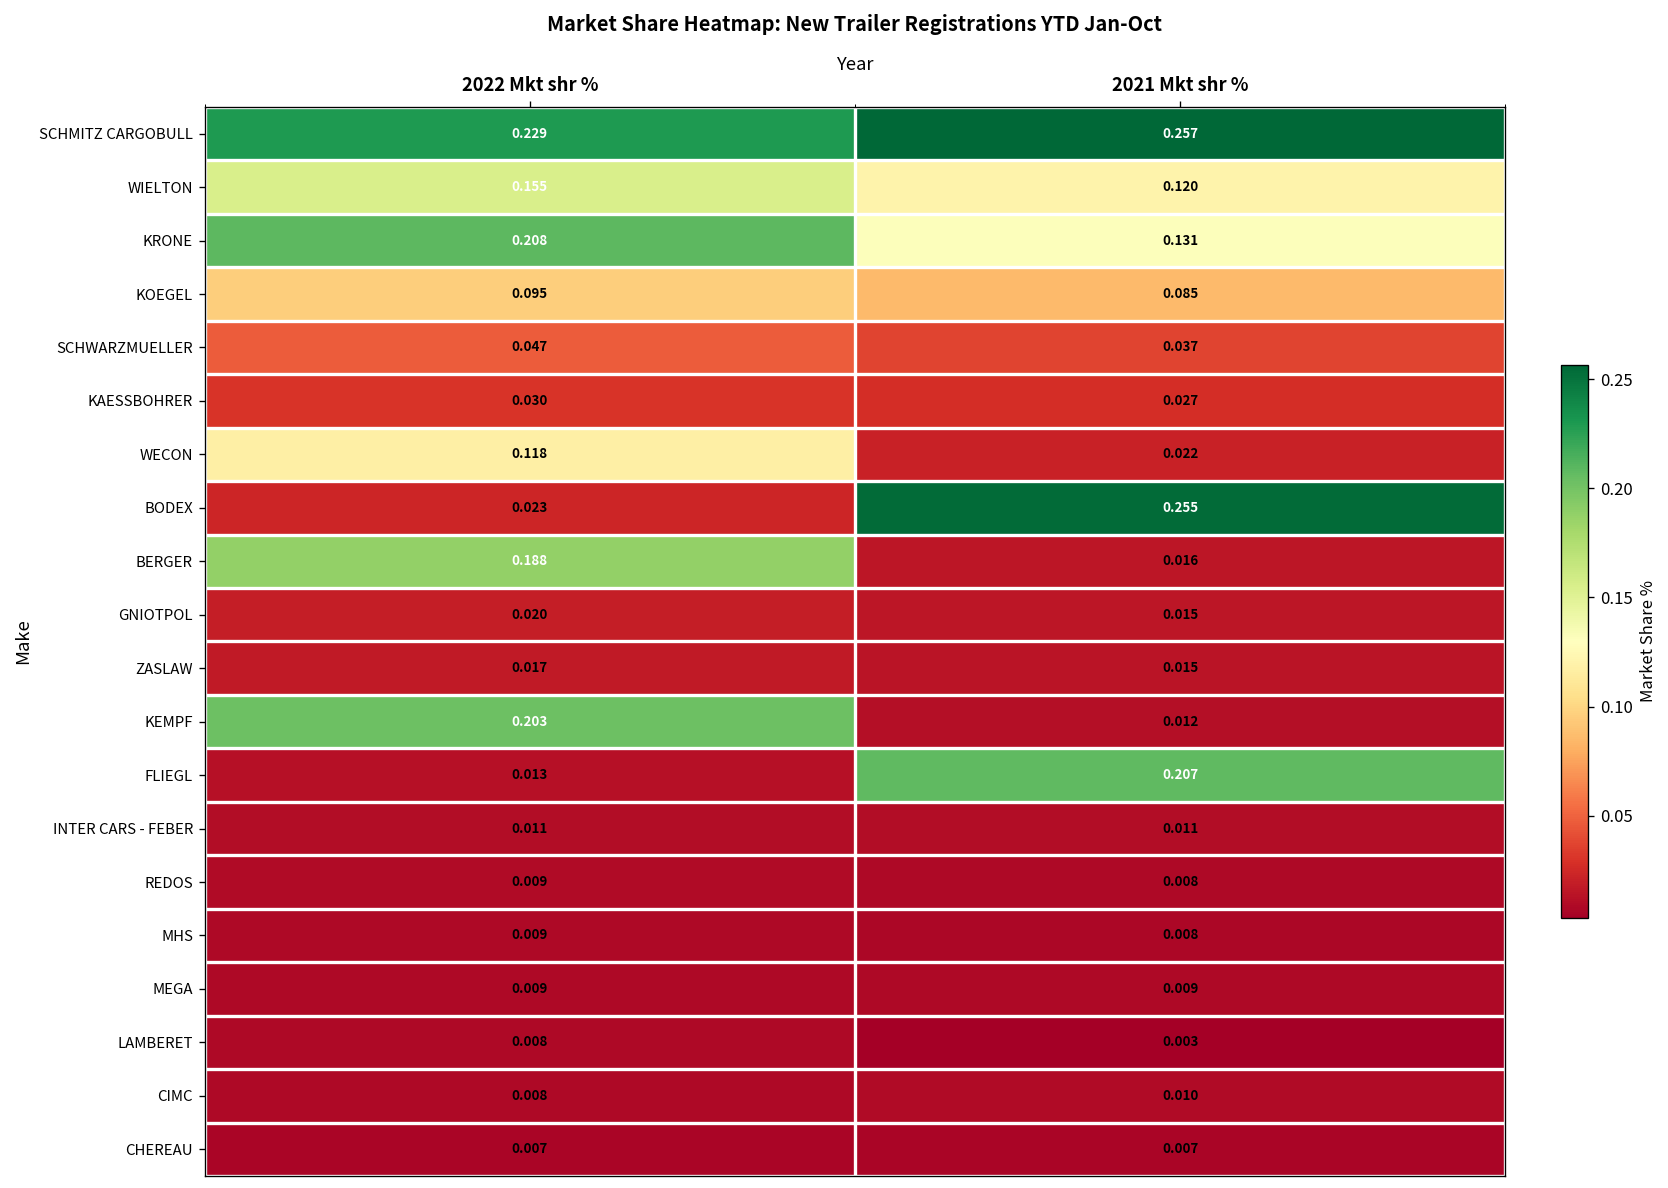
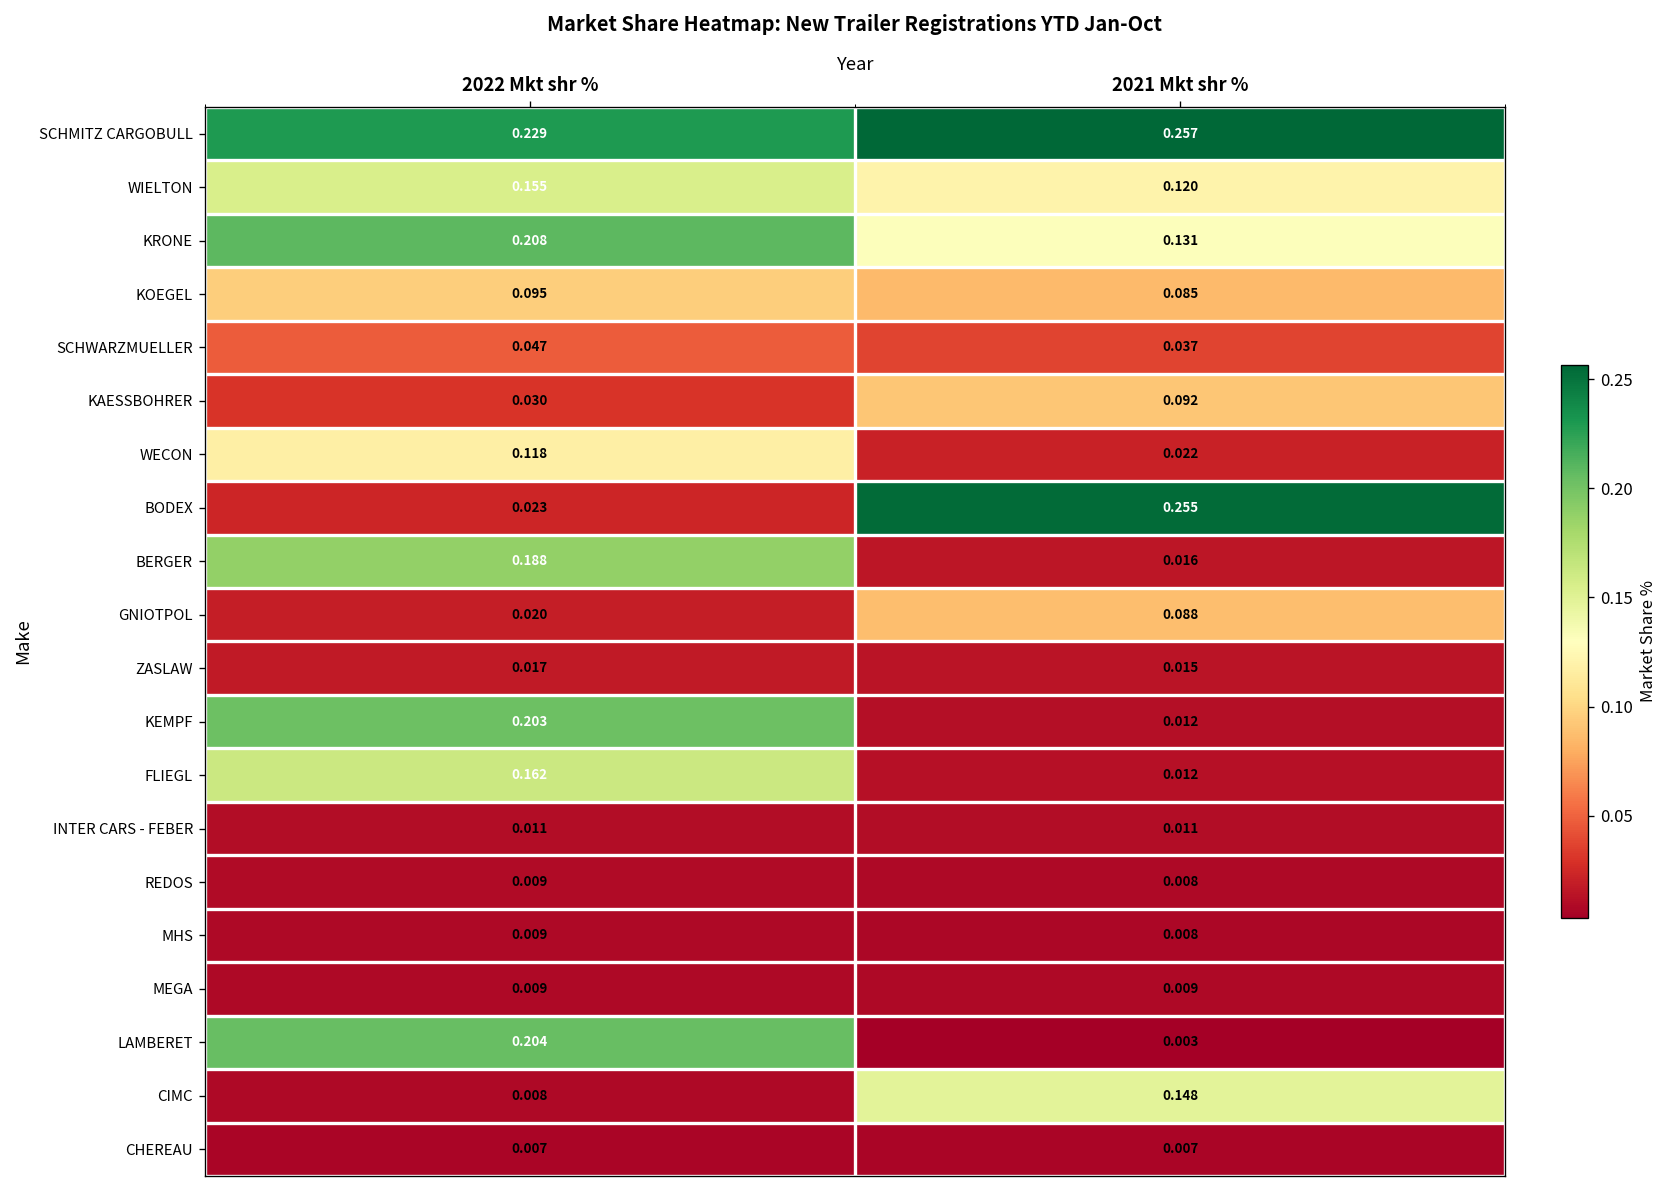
KAESSBOHRER, 2021 Mkt shr %: 0.027 -> 0.092
GNIOTPOL, 2021 Mkt shr %: 0.015 -> 0.088
FLIEGL, 2022 Mkt shr %: 0.013 -> 0.162
FLIEGL, 2021 Mkt shr %: 0.207 -> 0.012
LAMBERET, 2022 Mkt shr %: 0.008 -> 0.204
CIMC, 2021 Mkt shr %: 0.010 -> 0.148
